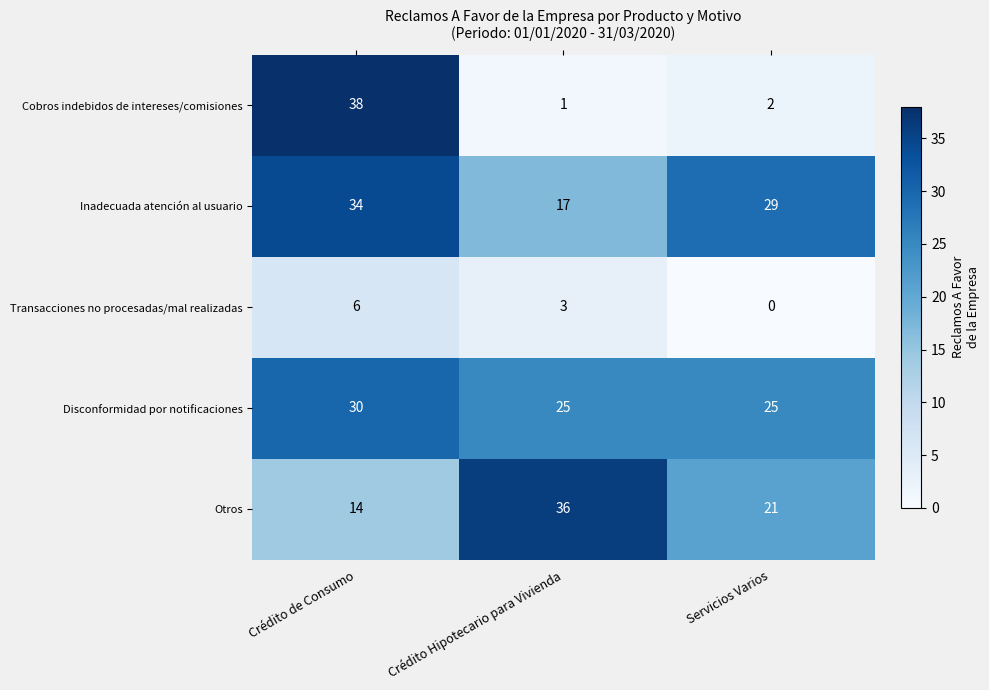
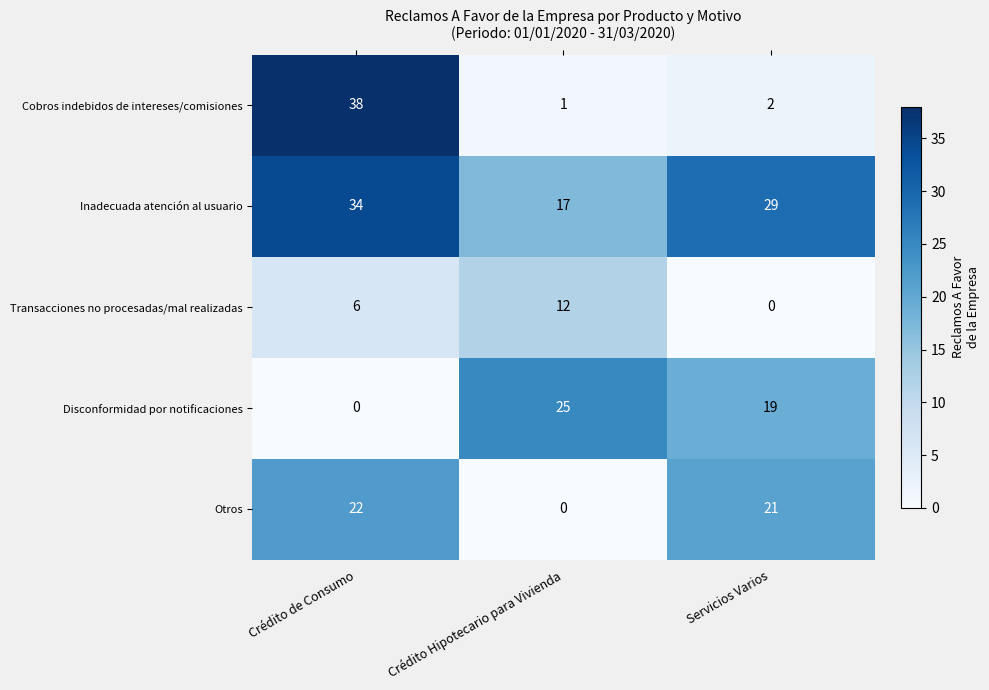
Transacciones no procesadas/mal realizadas, Crédito Hipotecario para Vivienda: 3 -> 12
Disconformidad por notificaciones, Crédito de Consumo: 30 -> 0
Disconformidad por notificaciones, Servicios Varios: 25 -> 19
Otros, Crédito de Consumo: 14 -> 22
Otros, Crédito Hipotecario para Vivienda: 36 -> 0
